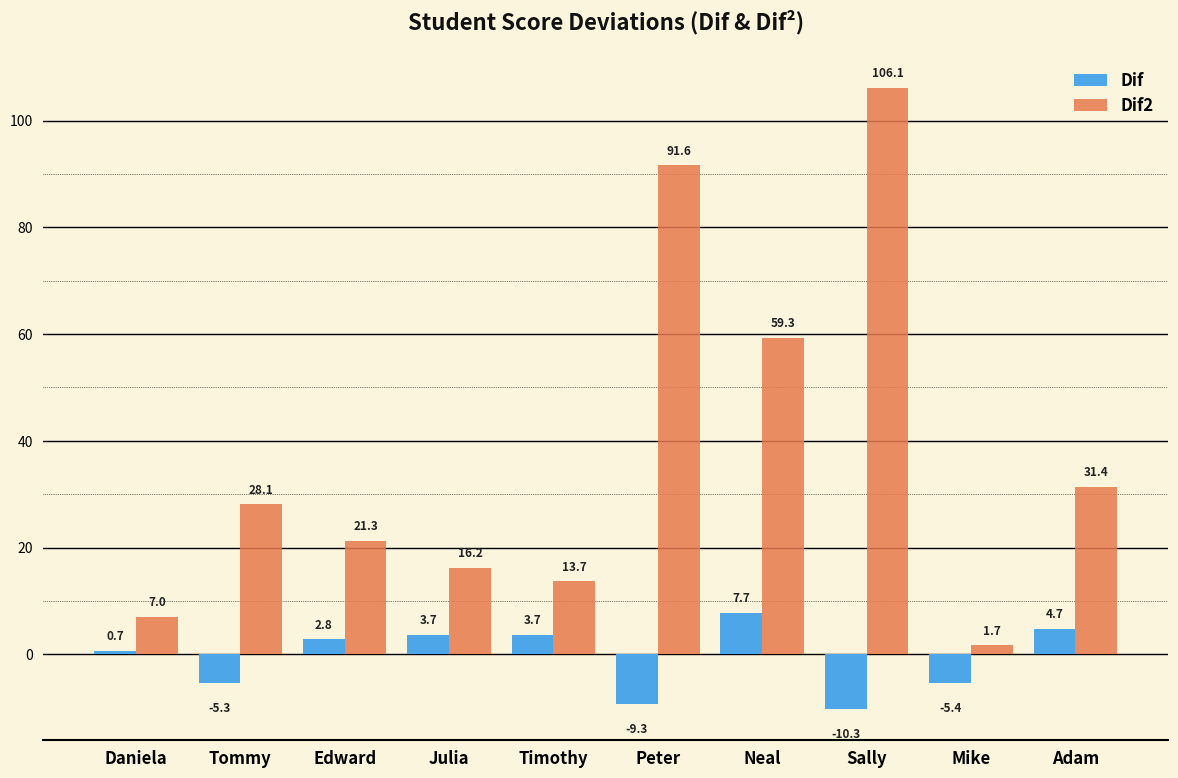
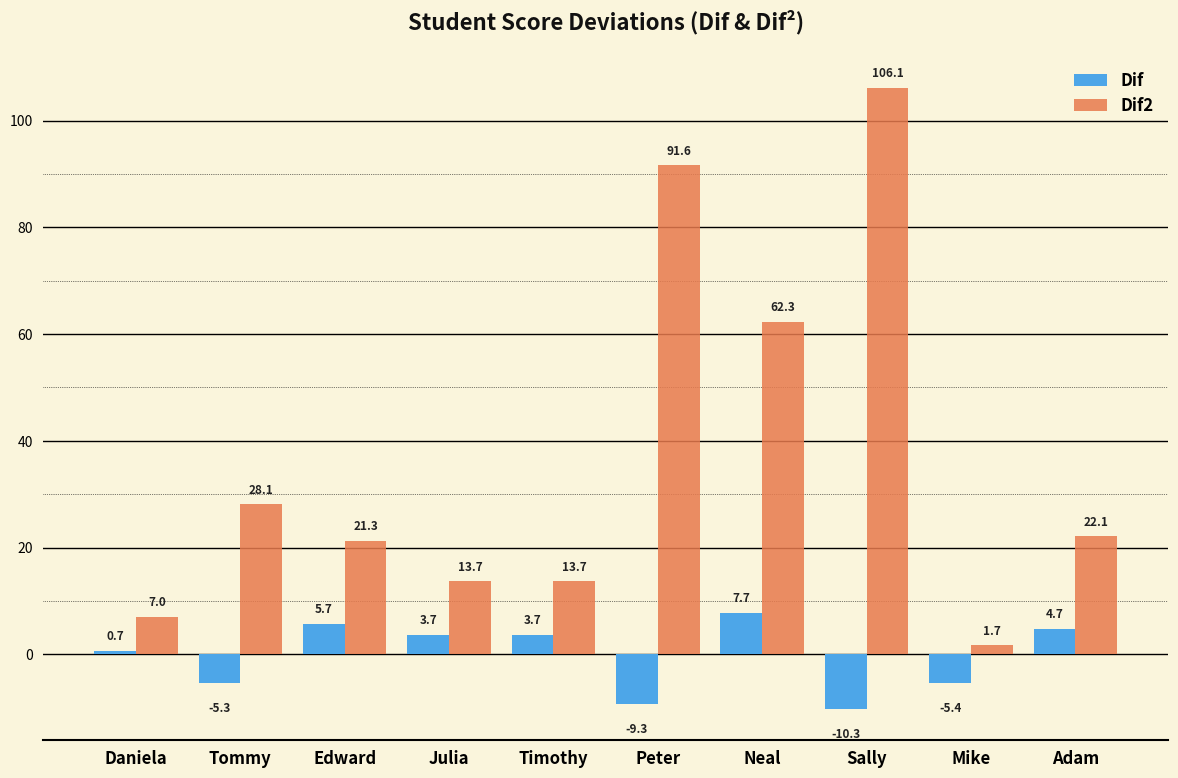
Dif, Edward: 2.8 -> 5.7
Dif2, Julia: 16.2 -> 13.7
Dif2, Neal: 59.3 -> 62.3
Dif2, Adam: 31.4 -> 22.1
